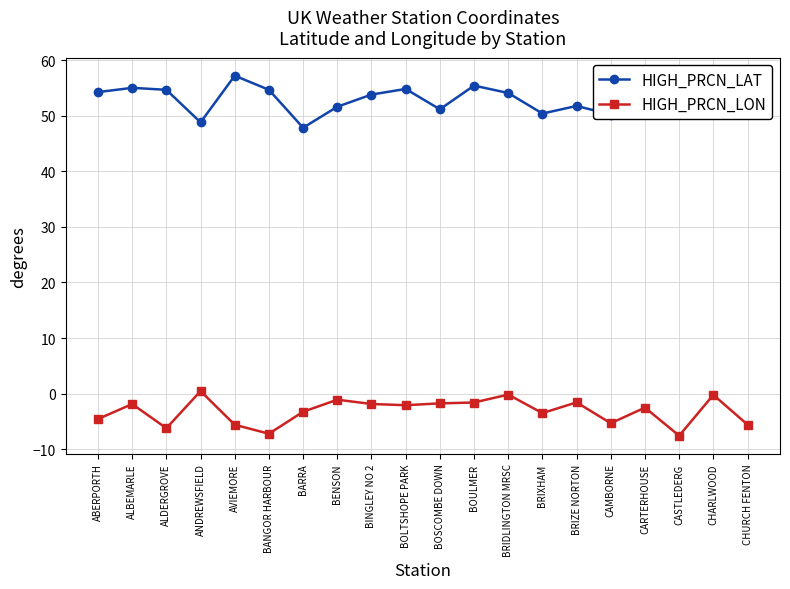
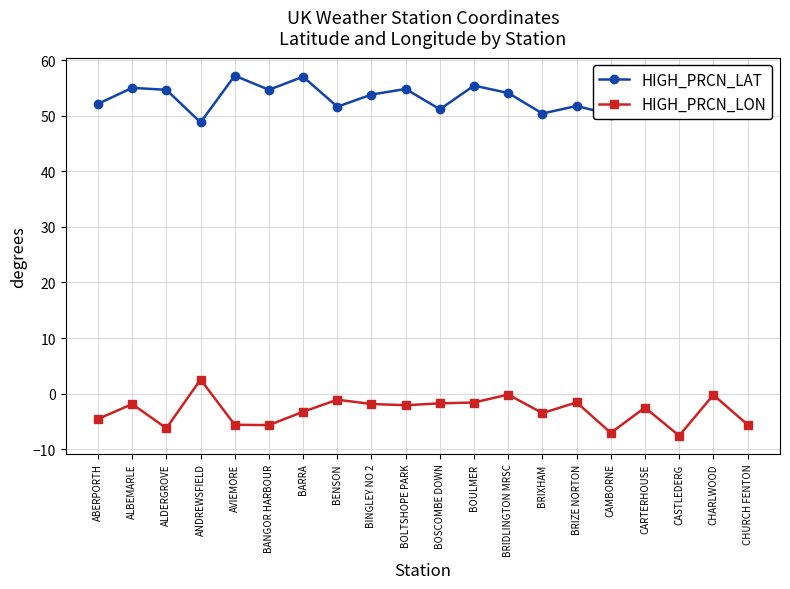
HIGH_PRCN_LAT, ABERPORTH: 54 -> 52
HIGH_PRCN_LON, ANDREWSFIELD: 0 -> 3
HIGH_PRCN_LON, BANGOR HARBOUR: -7 -> -6
HIGH_PRCN_LAT, BARRA: 48 -> 57
HIGH_PRCN_LON, CAMBORNE: -5 -> -7
